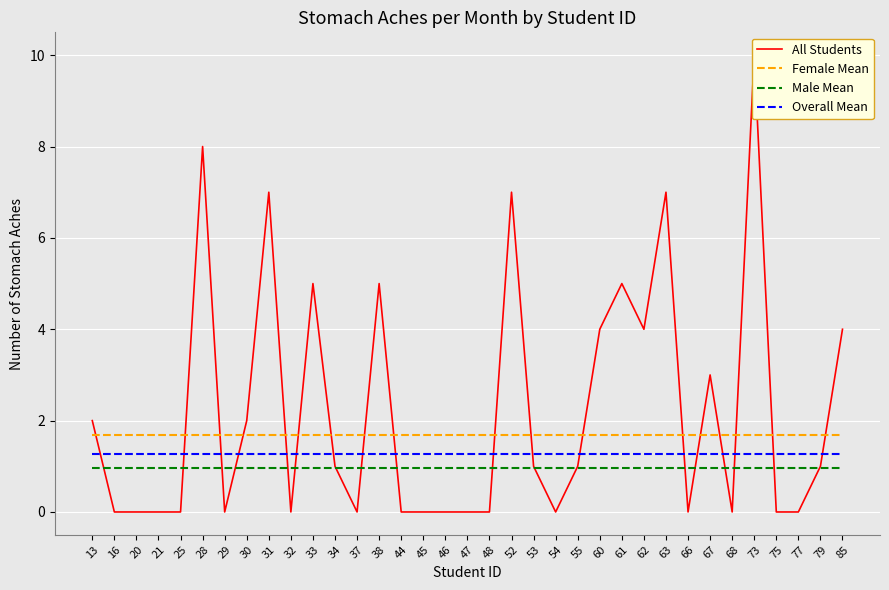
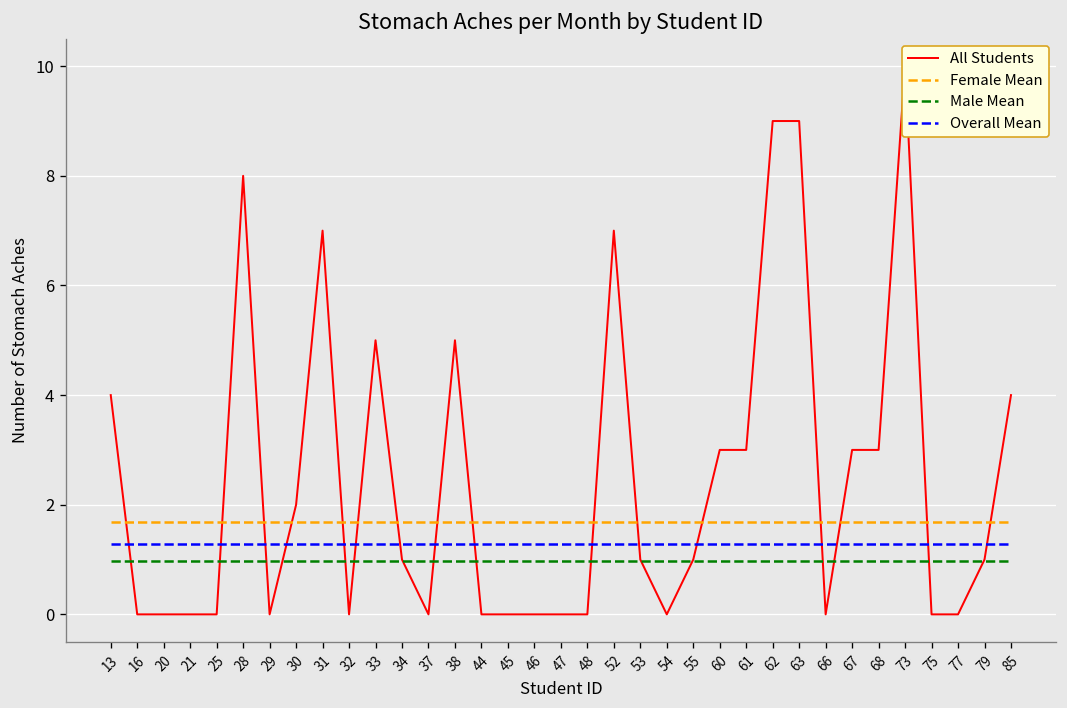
All Students, 13: 2 -> 4
All Students, 60: 4 -> 3
All Students, 61: 5 -> 3
All Students, 62: 4 -> 9
All Students, 63: 7 -> 9
All Students, 68: 0 -> 3
